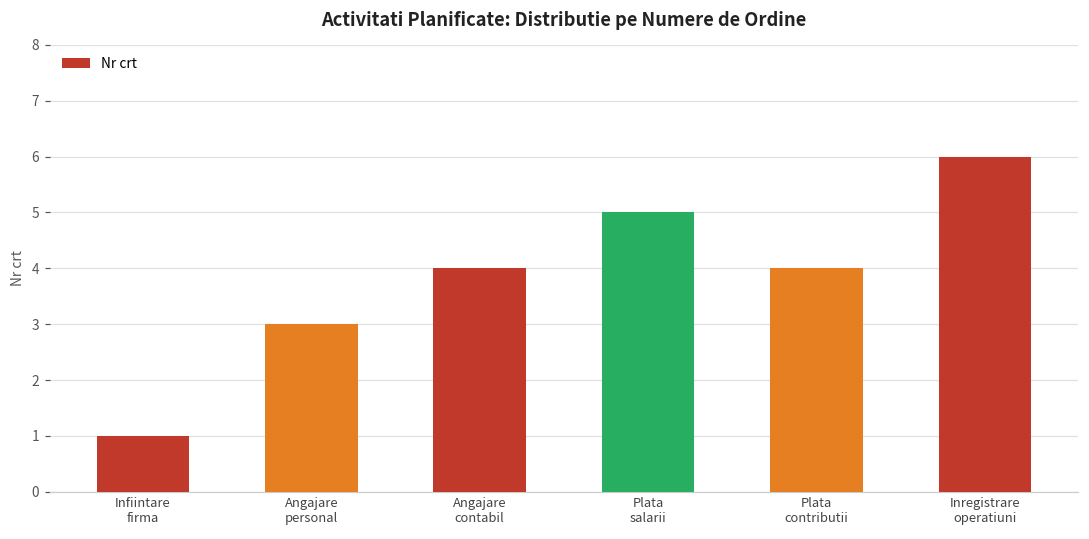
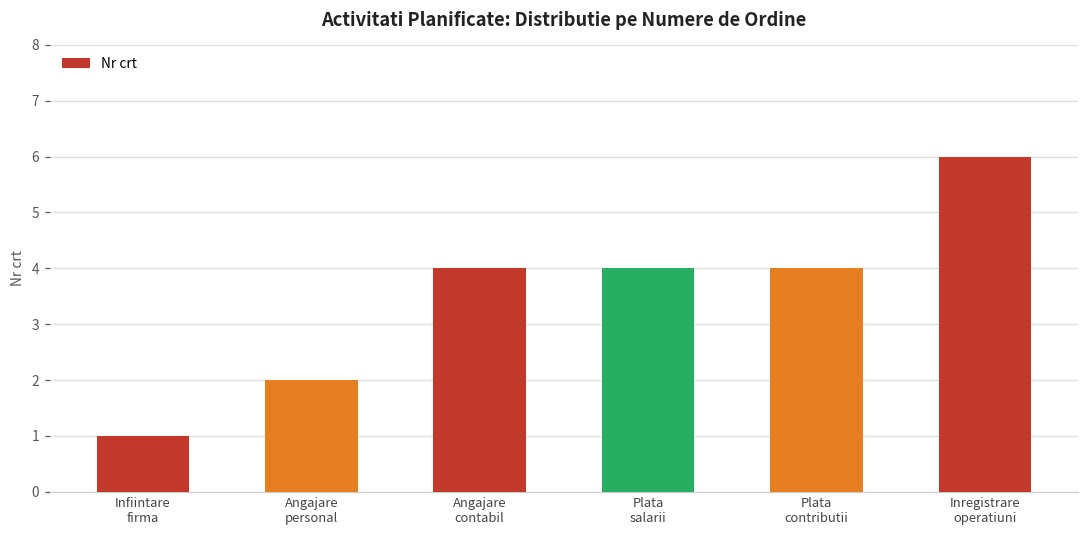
Angajare personal: 3 -> 2
Plata salarii: 5 -> 4
